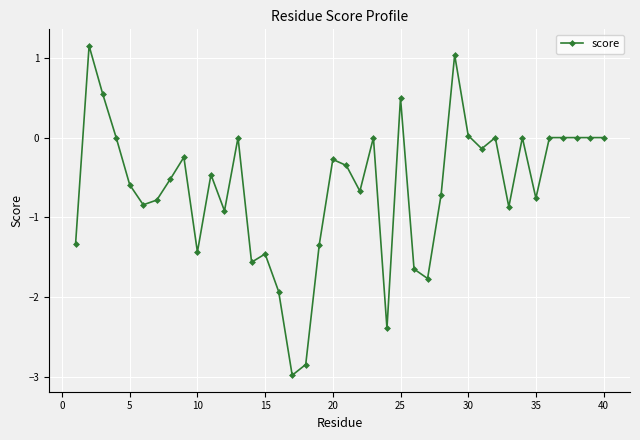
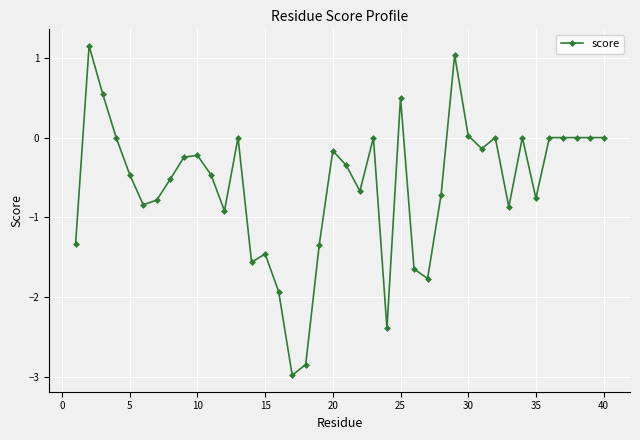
5: -0.6 -> -0.5
10: -1.4 -> -0.2
20: -0.3 -> -0.2
